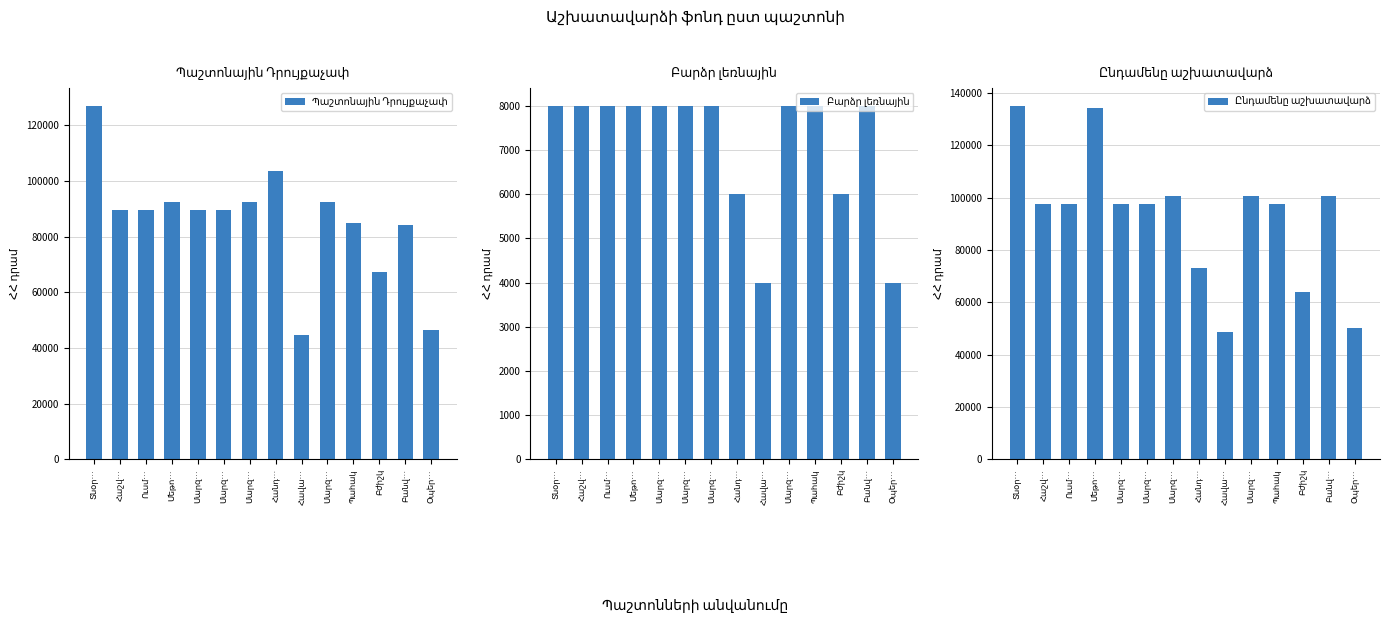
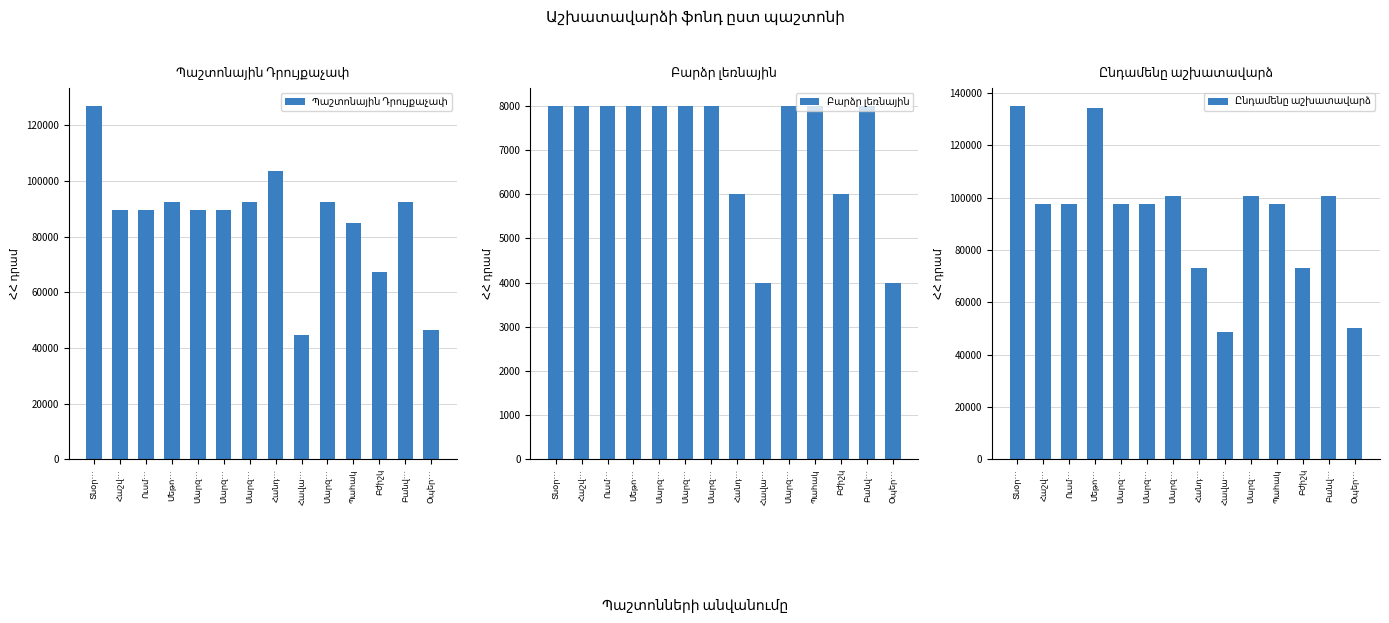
Պաշտոնային Դրույքաչափ, Բանվ…: 84000 -> 93000
Ընդամենը աշխատավարձ, Բժիշկ: 64000 -> 73000
